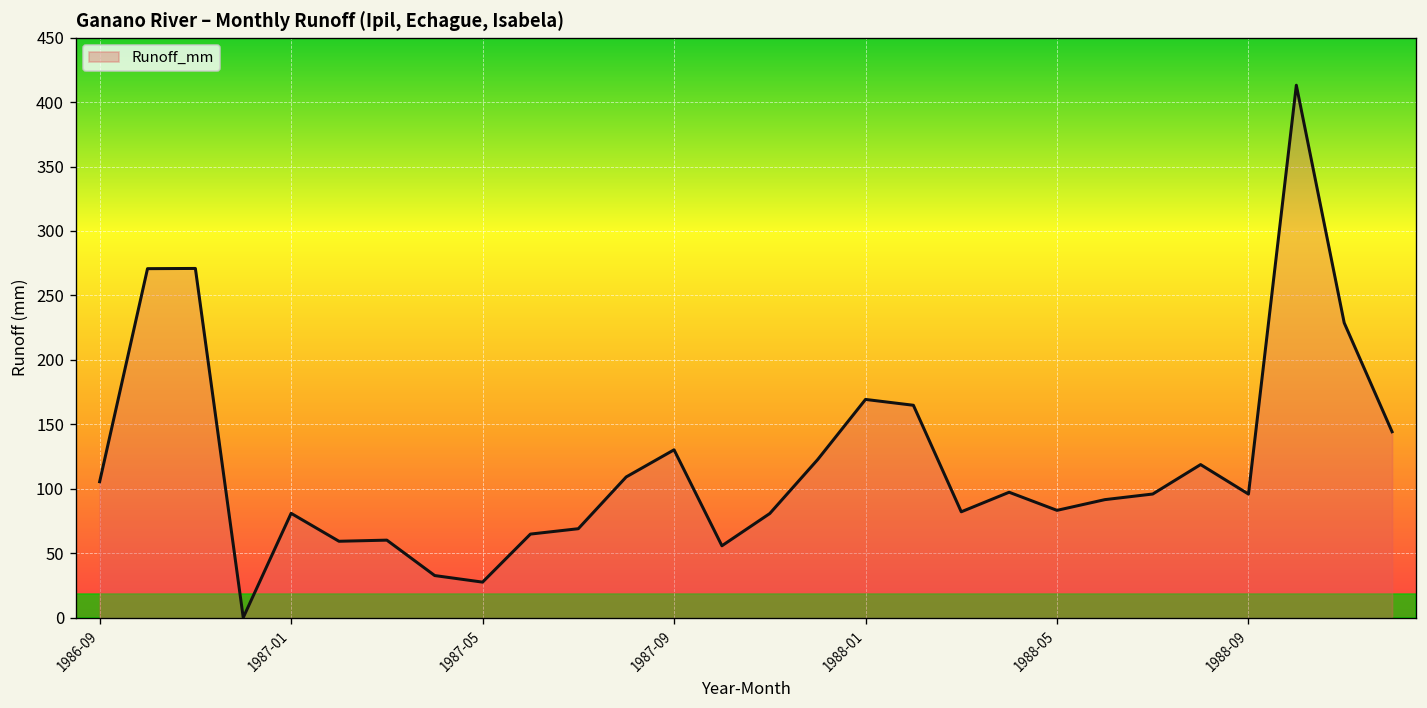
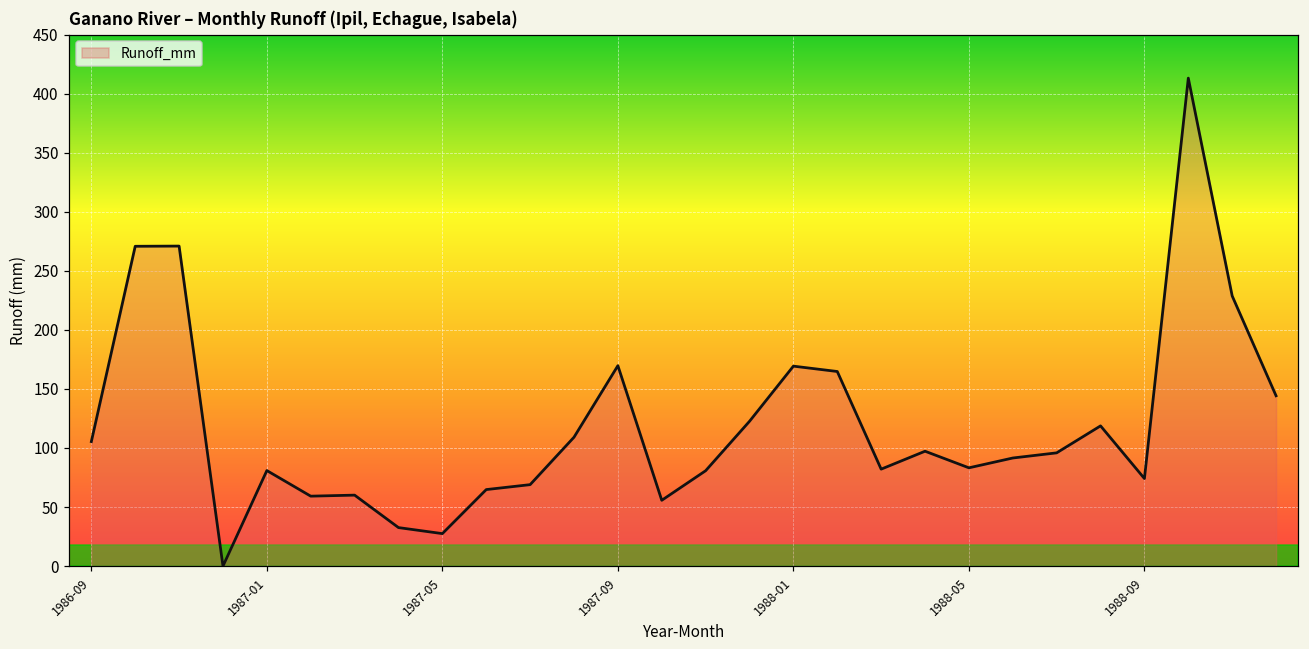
1987-09: 130 -> 170
1988-09: 96 -> 74
